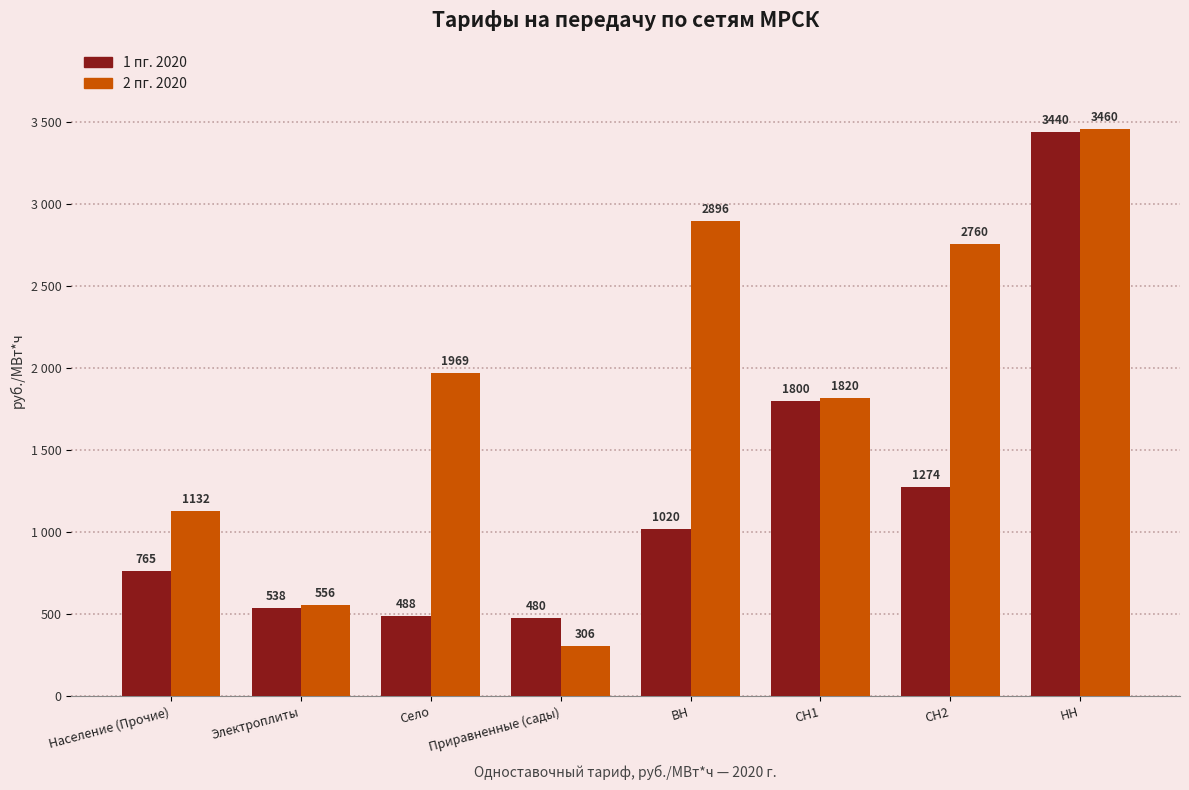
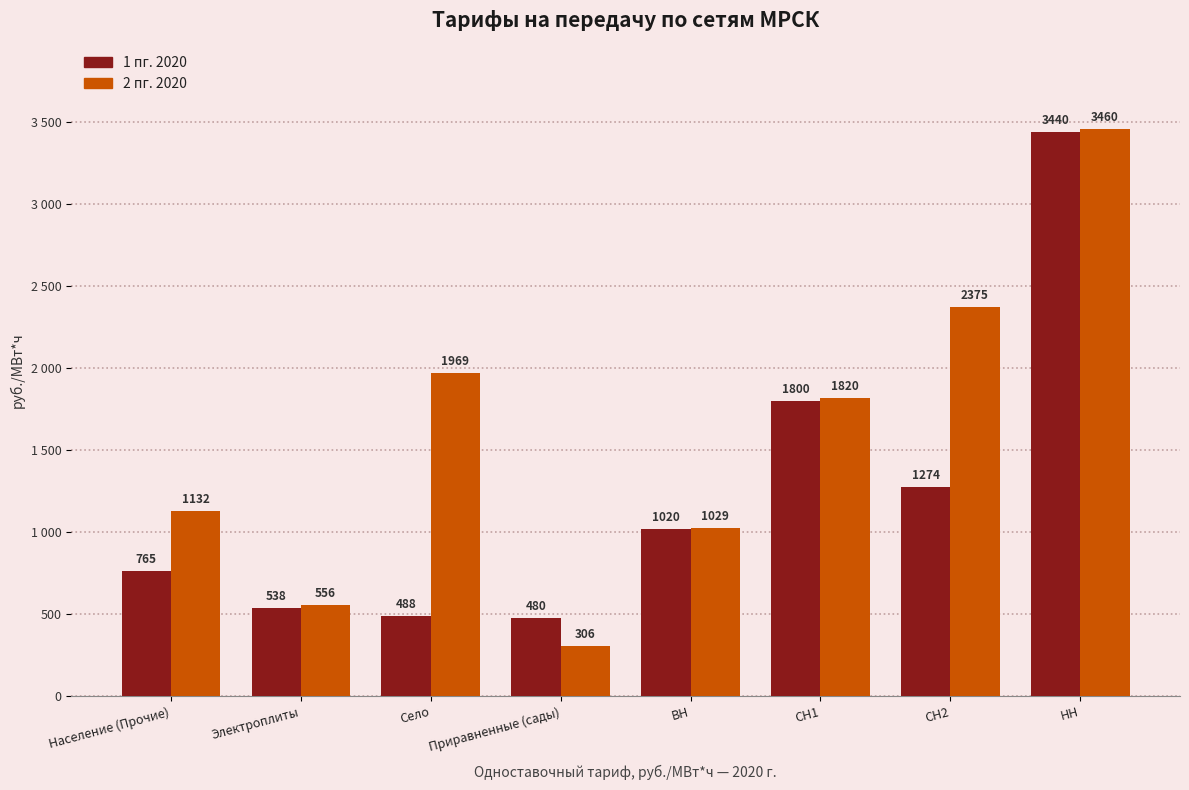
2 пг. 2020, ВН: 2896 -> 1029
2 пг. 2020, СН2: 2760 -> 2375
